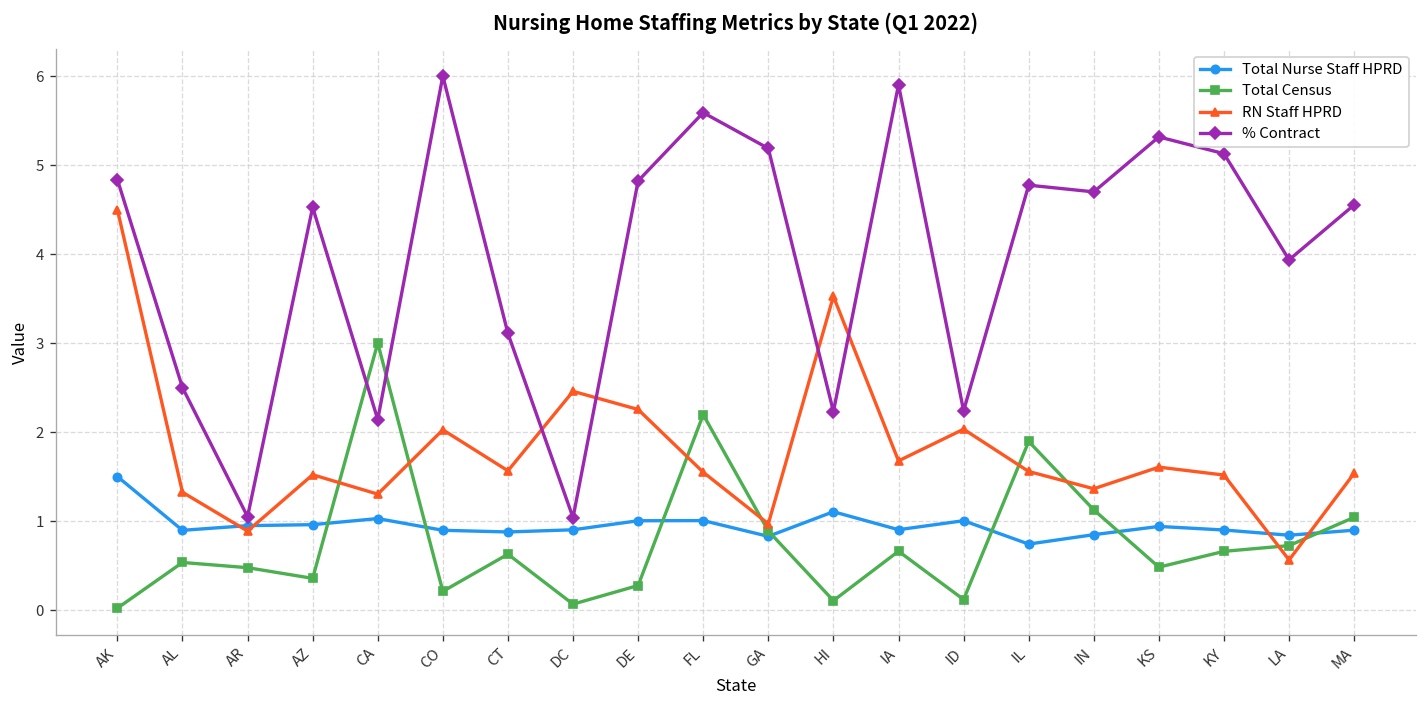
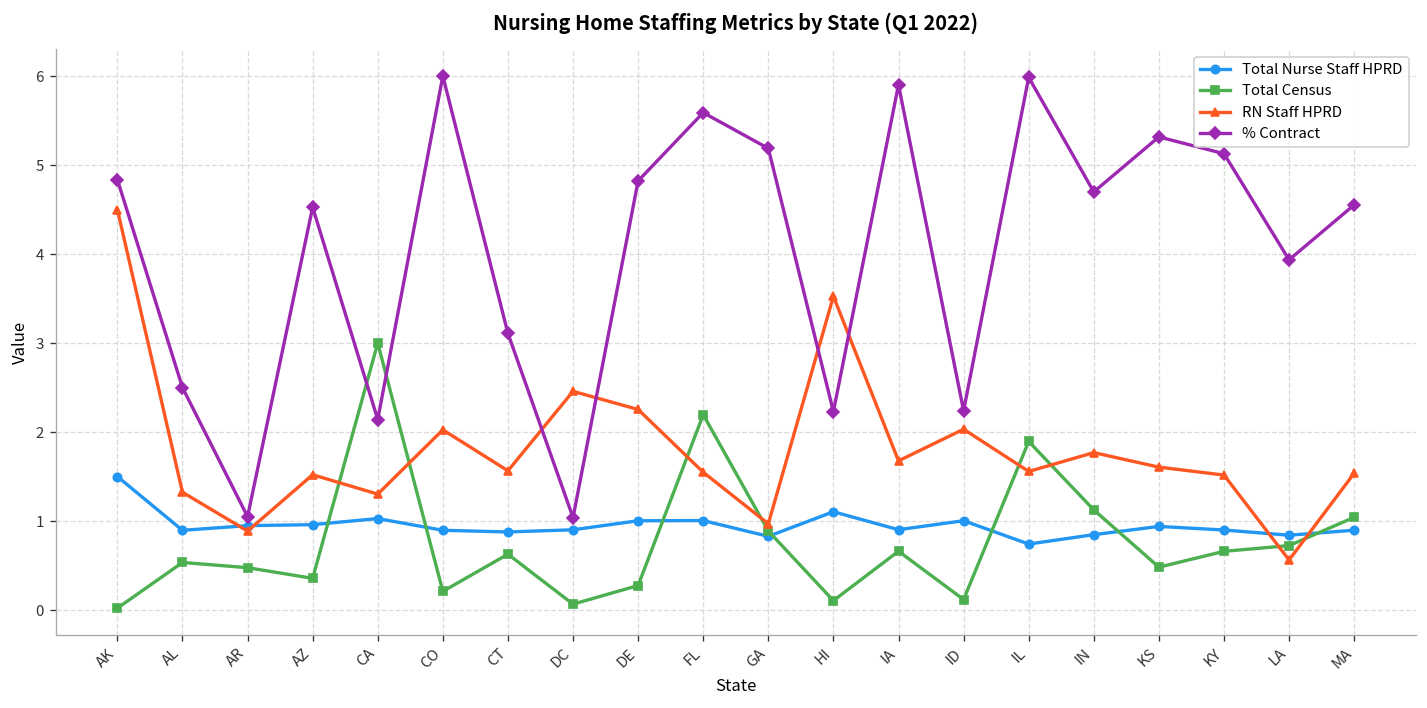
% Contract, IL: 4.8 -> 6.0
RN Staff HPRD, IN: 1.4 -> 1.8
